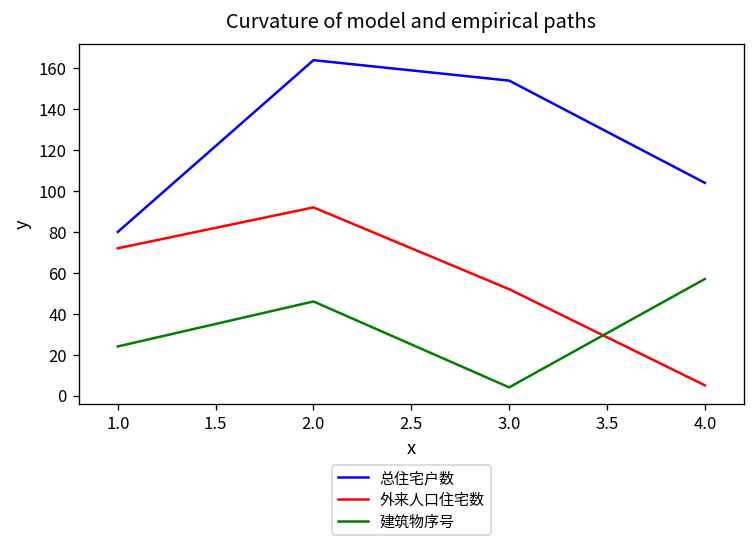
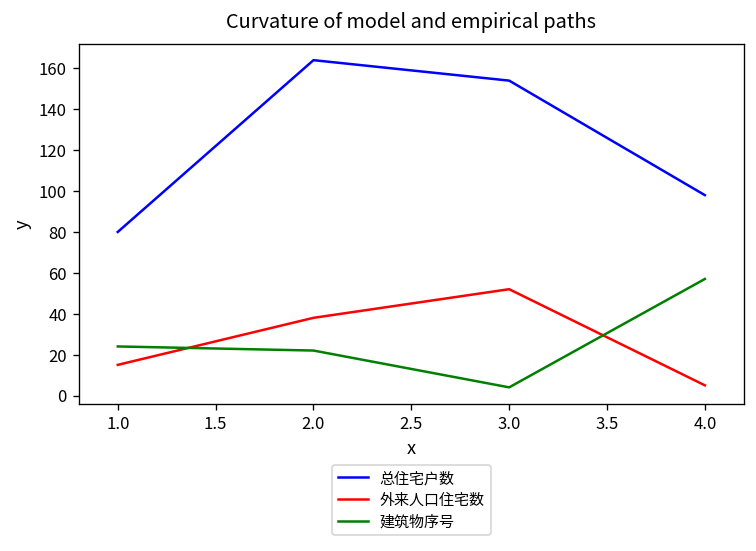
外来人口住宅数, 1.0: 72 -> 15
外来人口住宅数, 2.0: 92 -> 38
建筑物序号, 2.0: 46 -> 22
总住宅户数, 4.0: 104 -> 98
